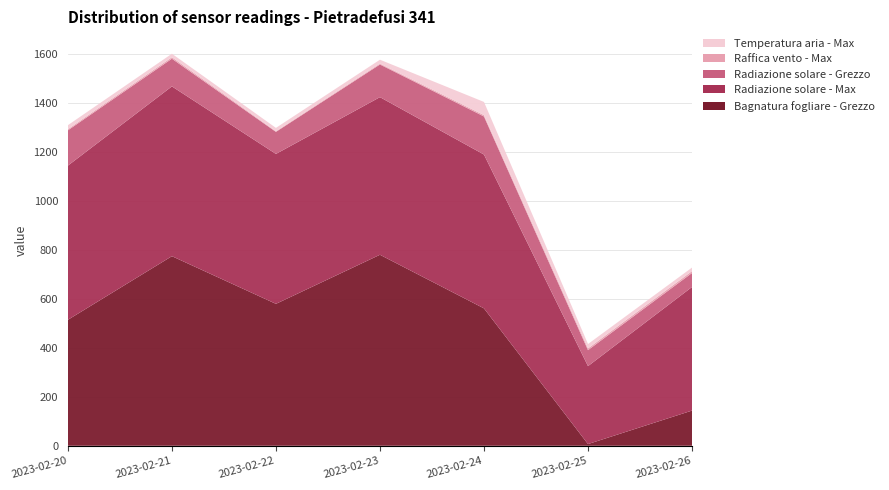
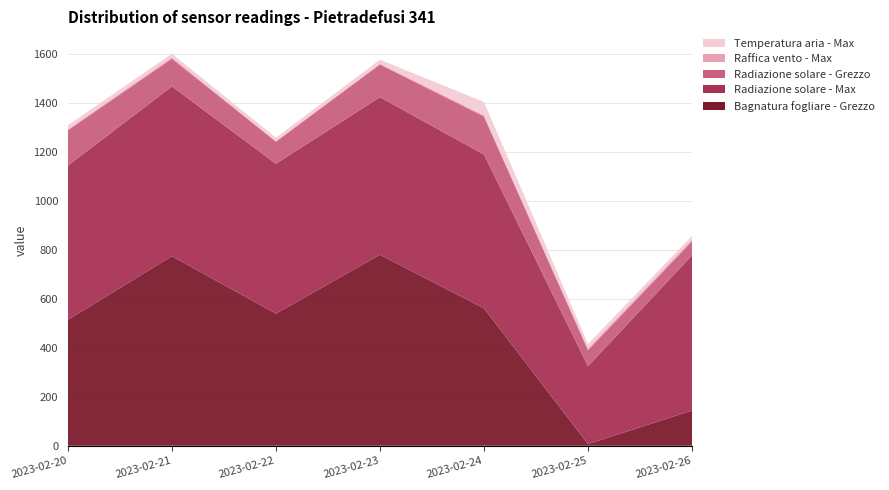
Bagnatura fogliare - Grezzo, 2023-02-22: 580 -> 540
Radiazione solare - Max, 2023-02-26: 510 -> 640
